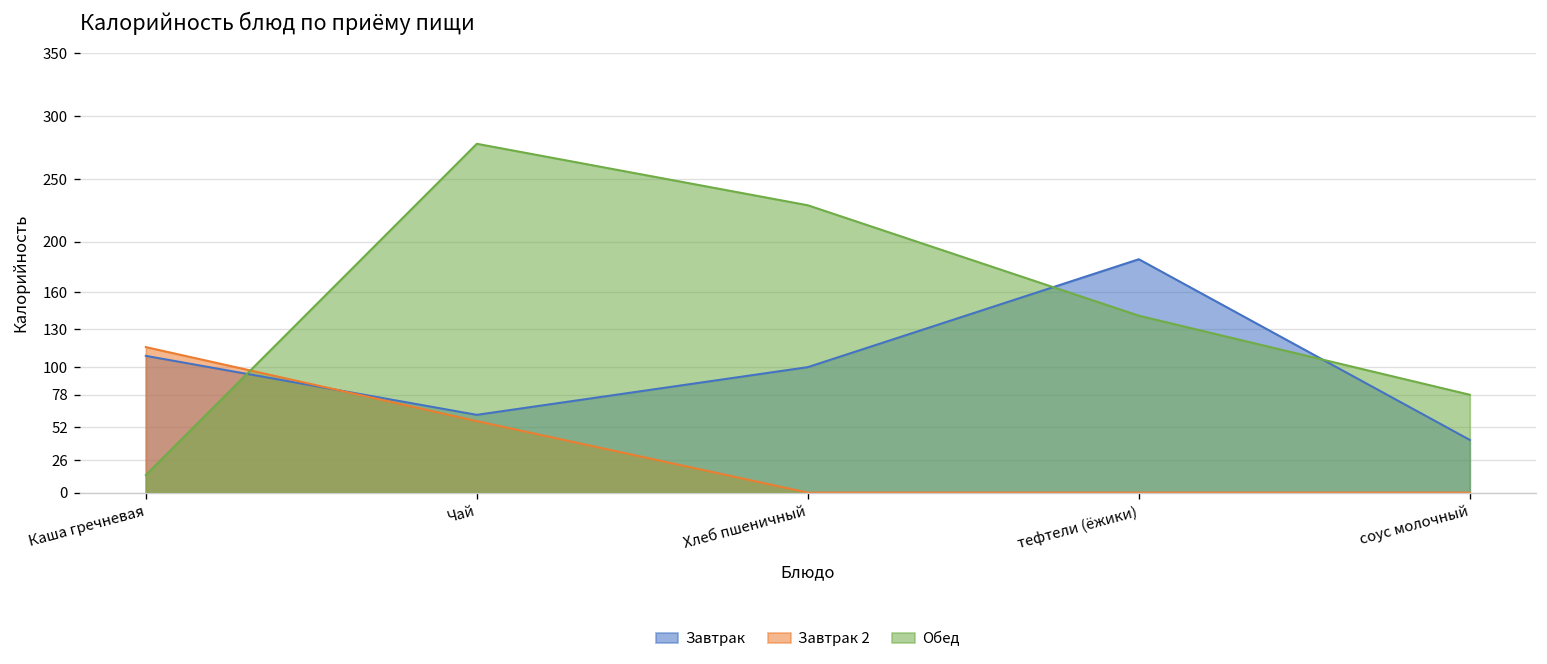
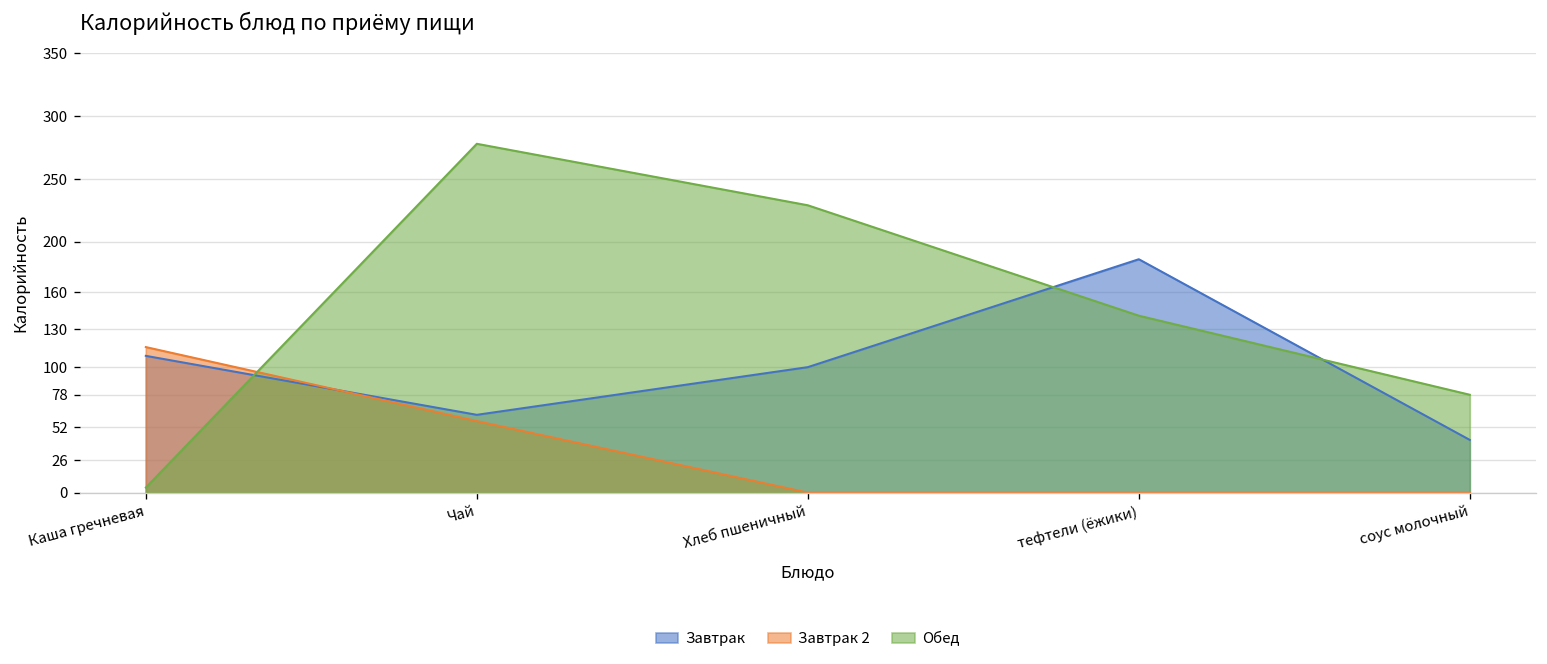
Обед, Каша гречневая: 14 -> 4
